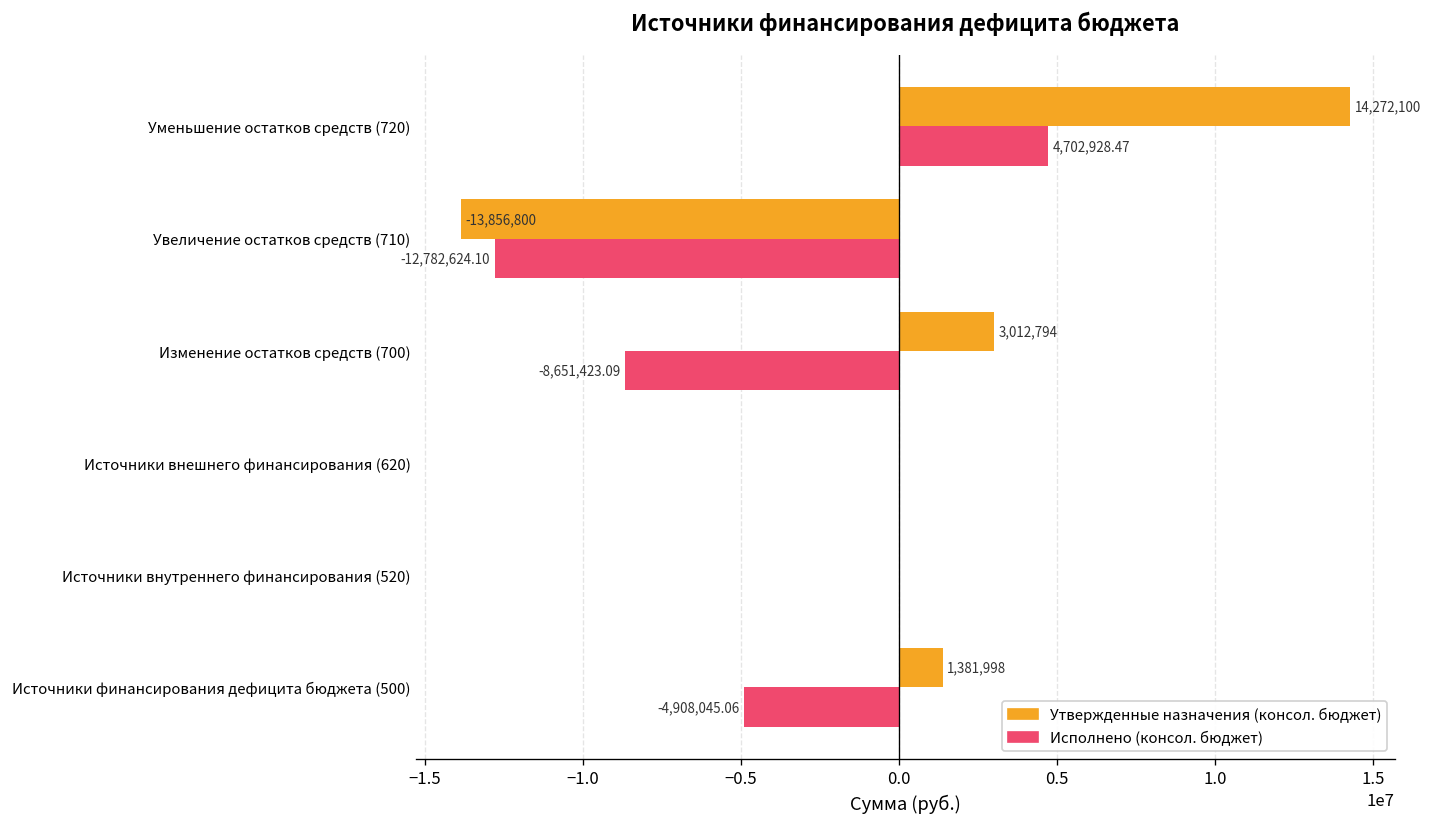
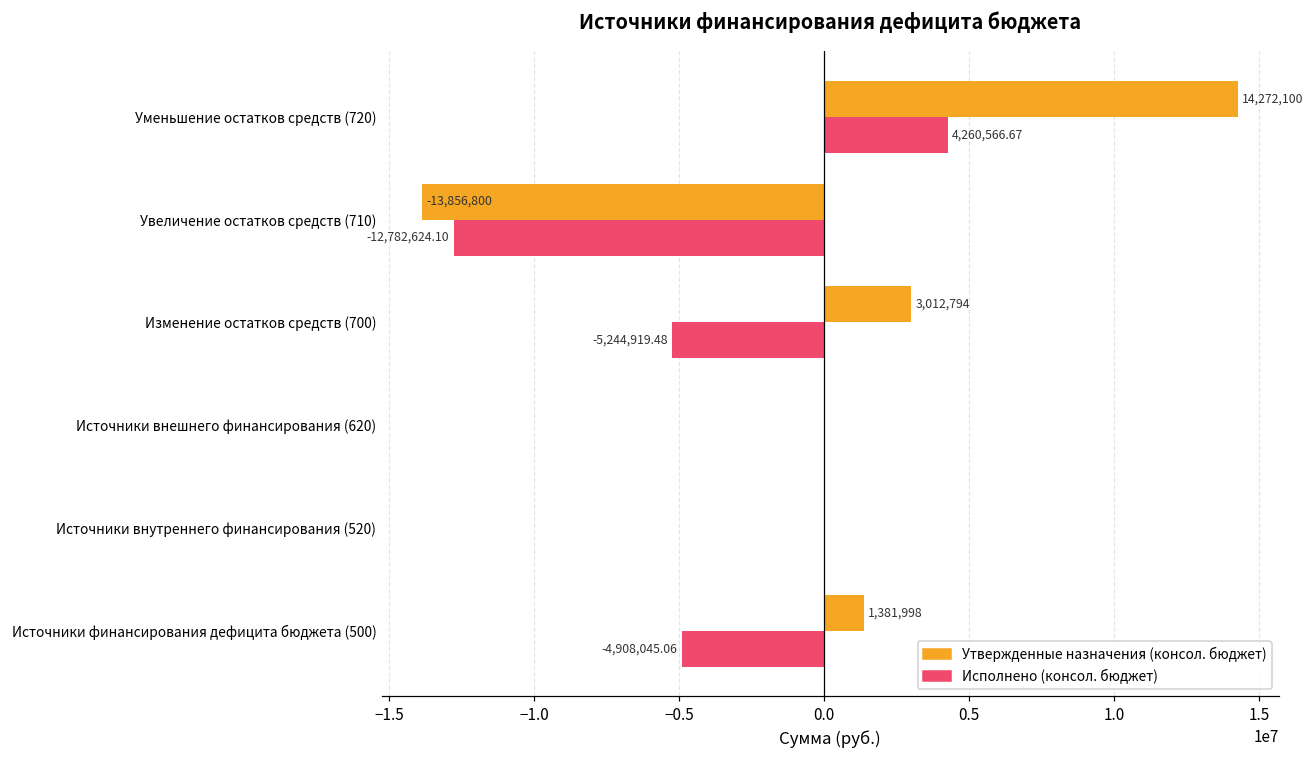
Исполнено (консол. бюджет), Уменьшение остатков средств (720): 4,702,928.47 -> 4,260,566.67
Исполнено (консол. бюджет), Изменение остатков средств (700): -8,651,423.09 -> -5,244,919.48
